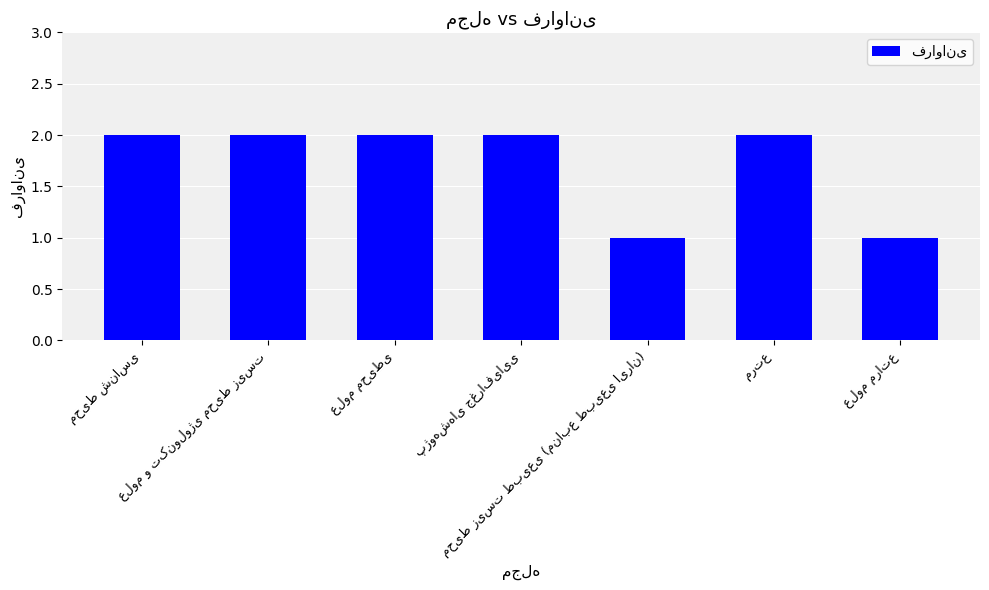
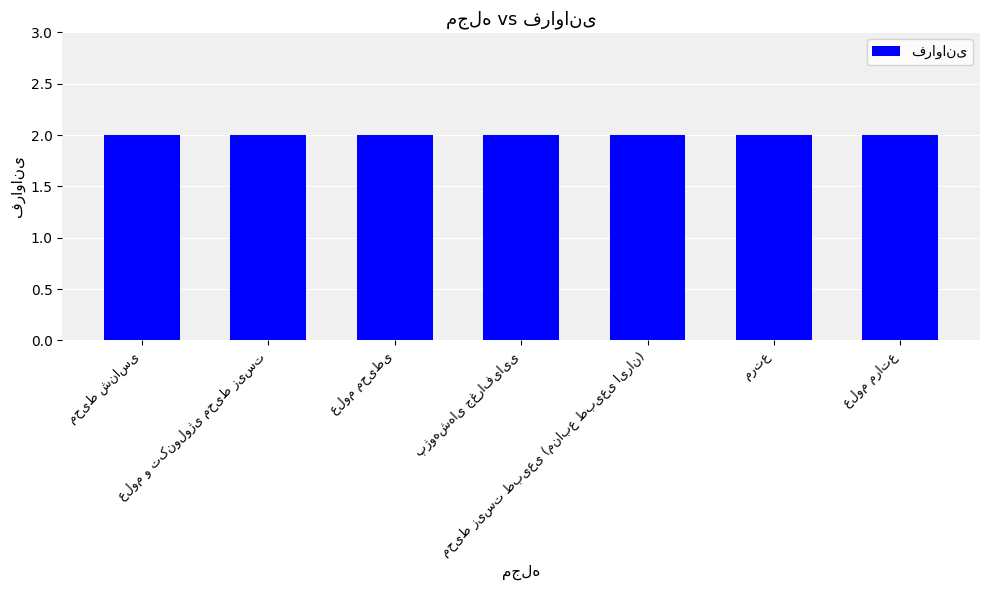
محیط زیست طبیعی (منابع طبیعی ایران): 1 -> 2
علوم مراتع: 1 -> 2
